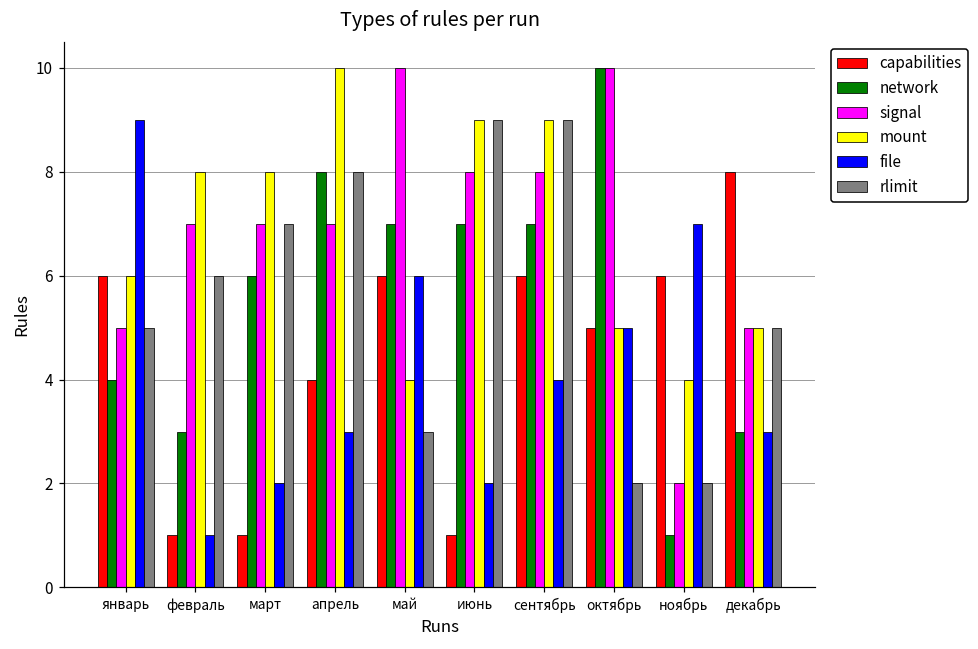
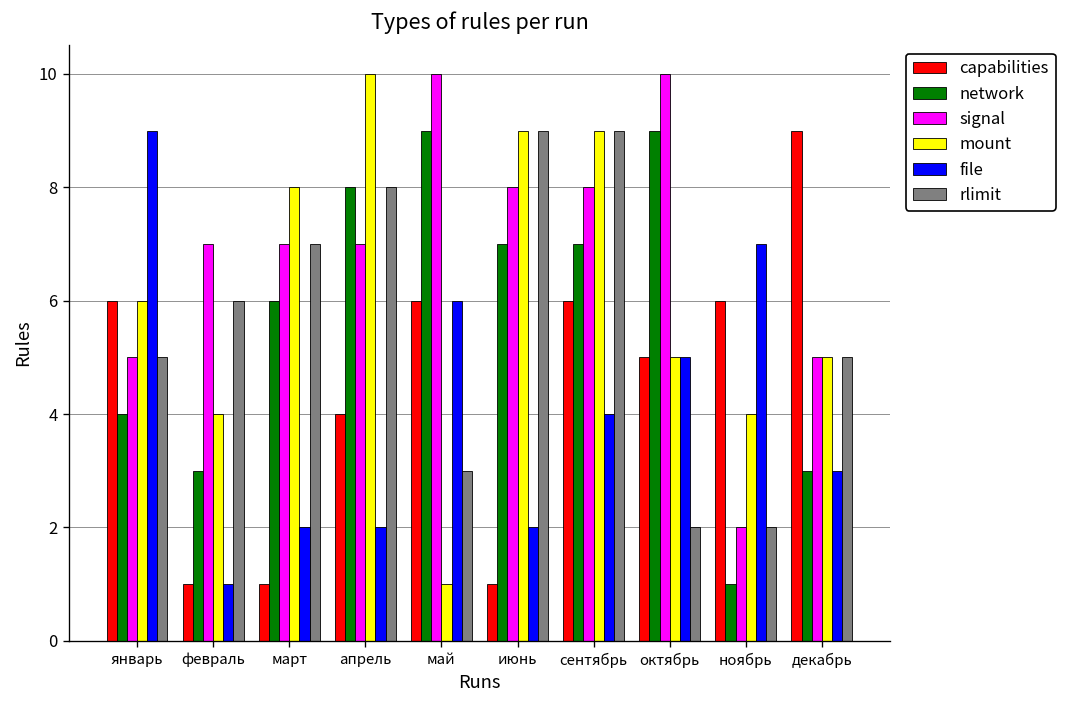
mount, февраль: 8 -> 4
file, апрель: 3 -> 2
network, май: 7 -> 9
mount, май: 4 -> 1
network, октябрь: 10 -> 9
capabilities, декабрь: 8 -> 9
